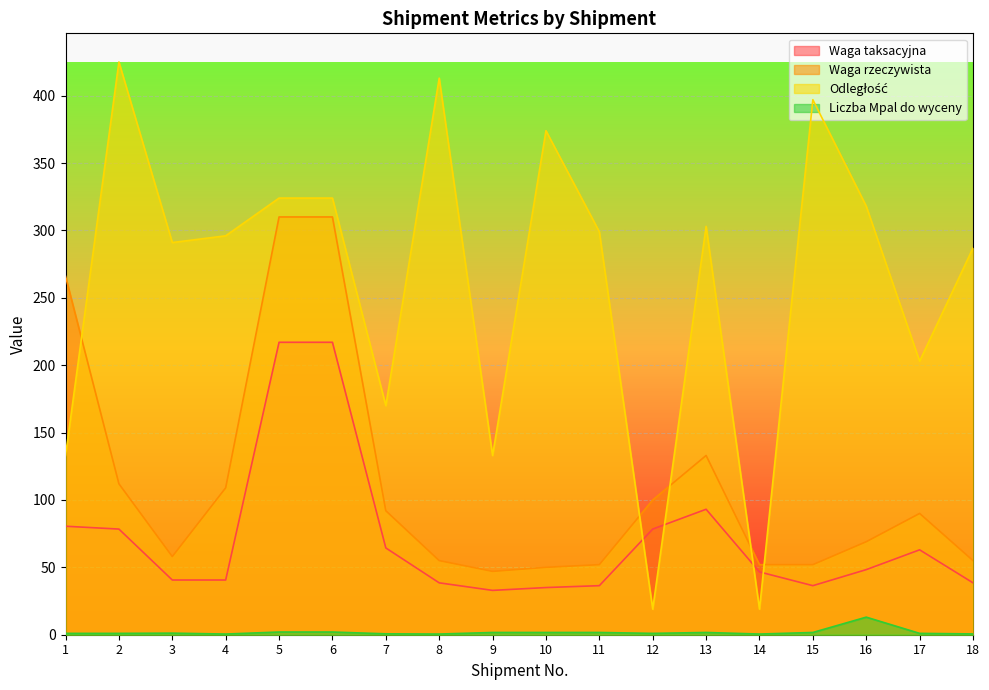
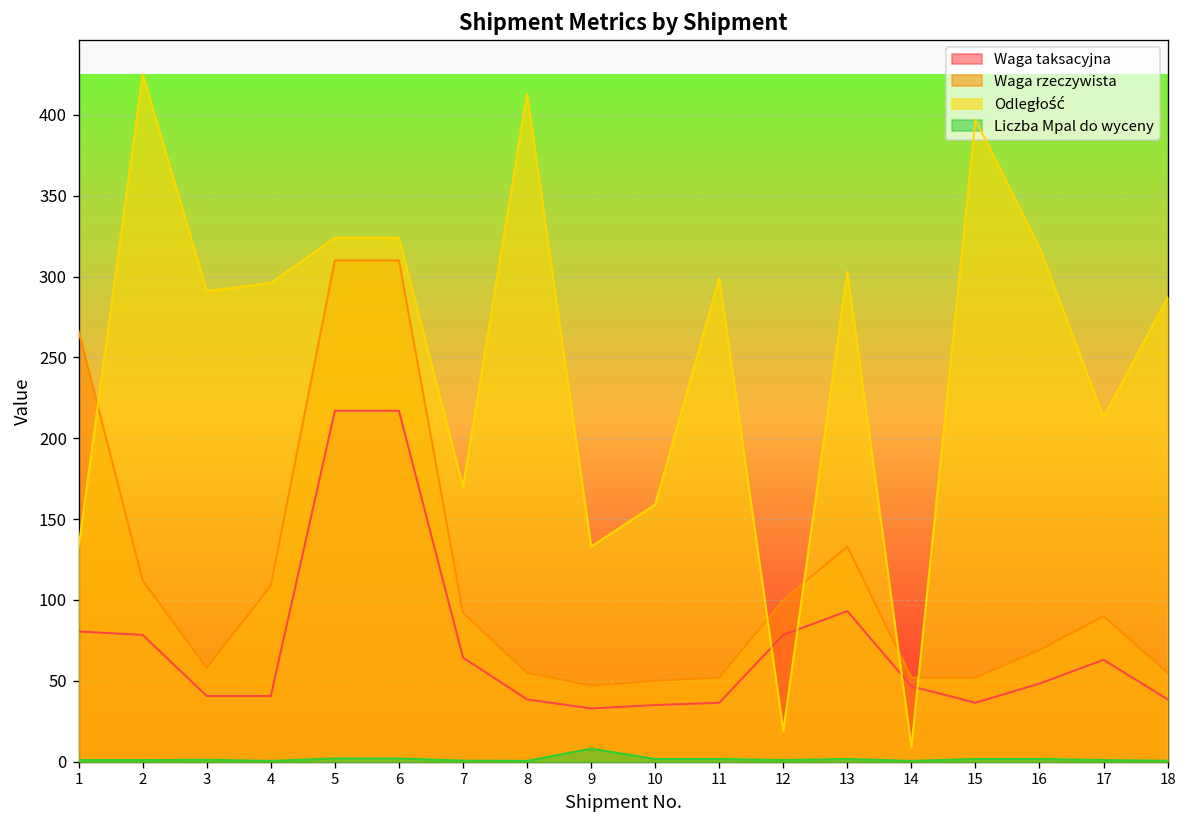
Liczba Mpal do wyceny, 9: 2 -> 8
Odległość, 10: 374 -> 159
Odległość, 14: 19 -> 9
Liczba Mpal do wyceny, 16: 13 -> 2
Odległość, 17: 203 -> 213
